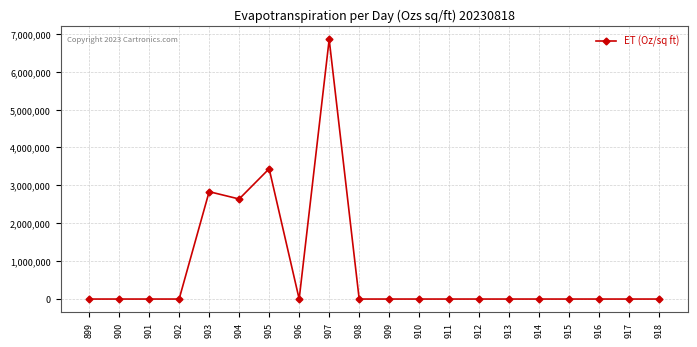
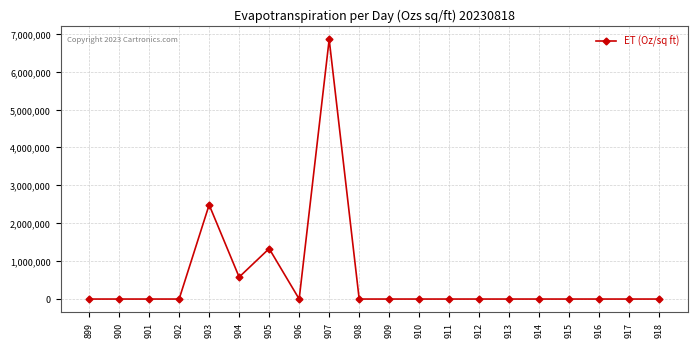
903: 2,800,000 -> 2,500,000
904: 2,600,000 -> 600,000
905: 3,400,000 -> 1,300,000
